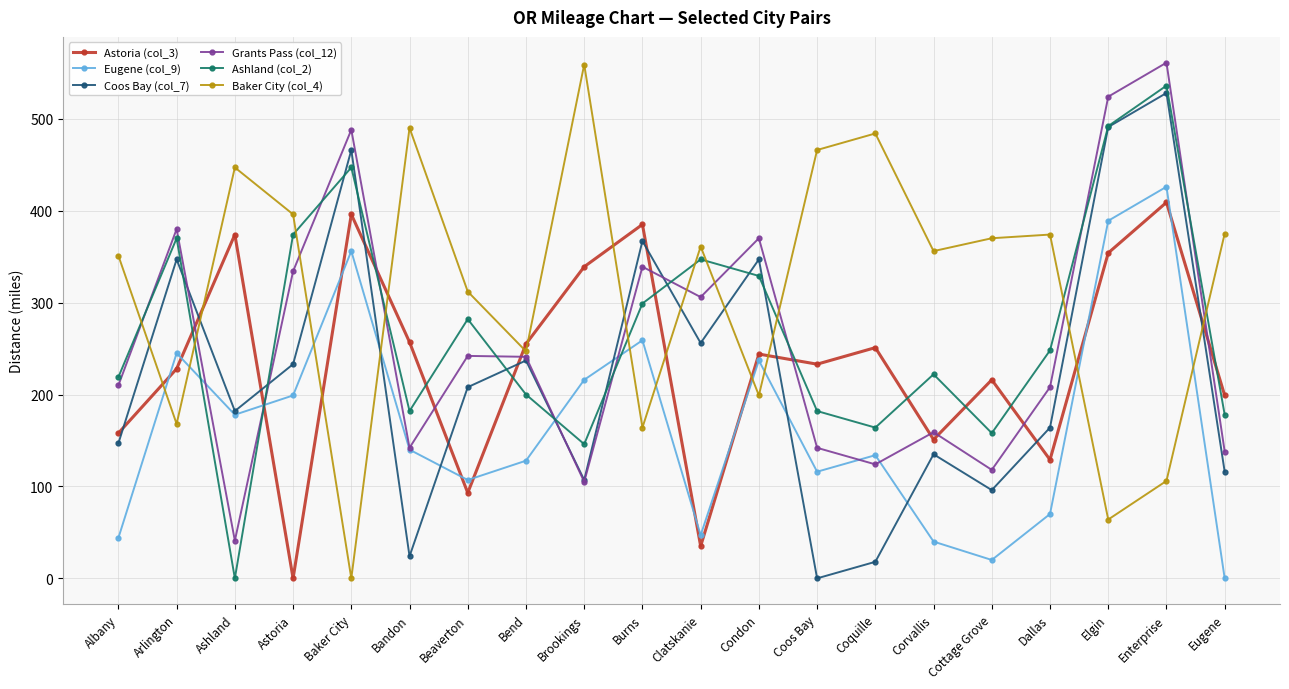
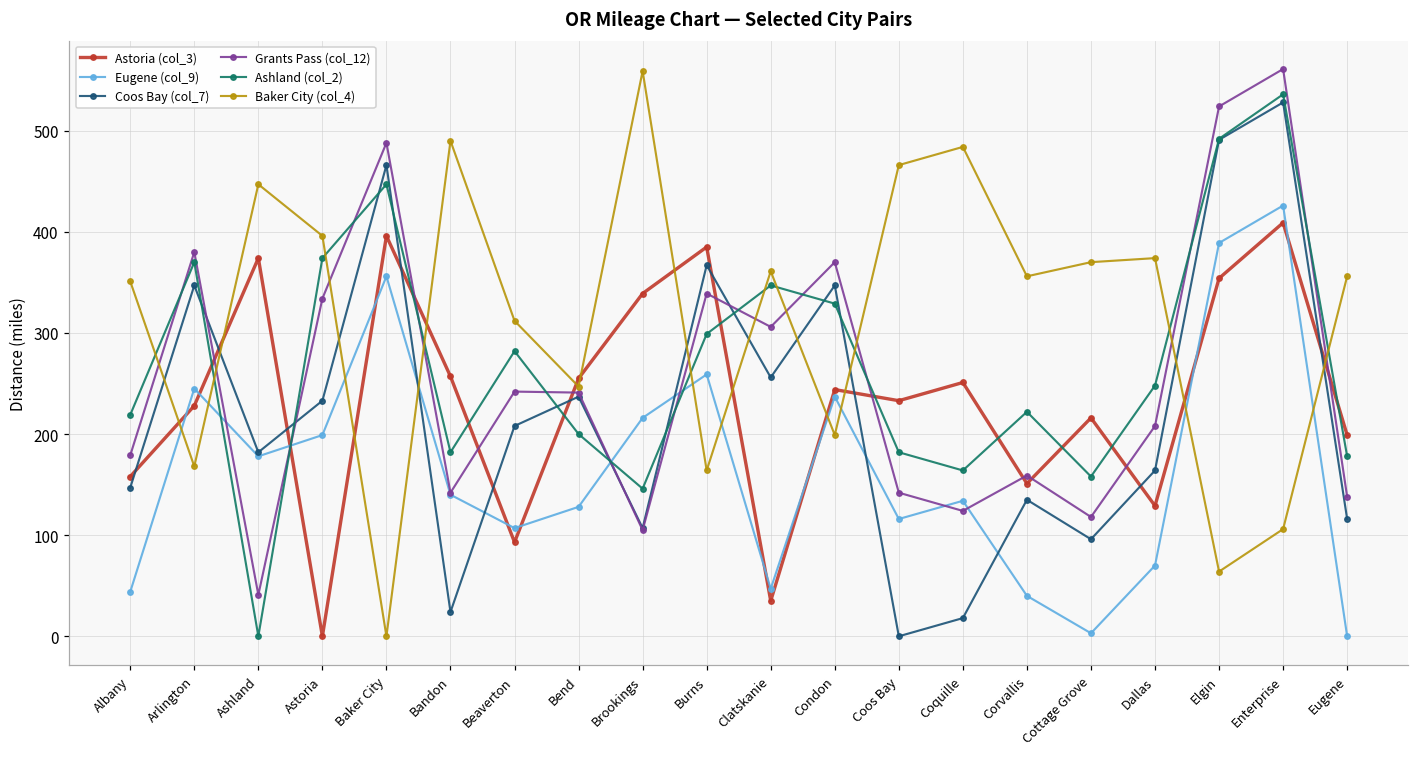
Grants Pass (col_12), Albany: 210 -> 180
Eugene (col_9), Cottage Grove: 20 -> 0
Baker City (col_4), Eugene: 380 -> 360
